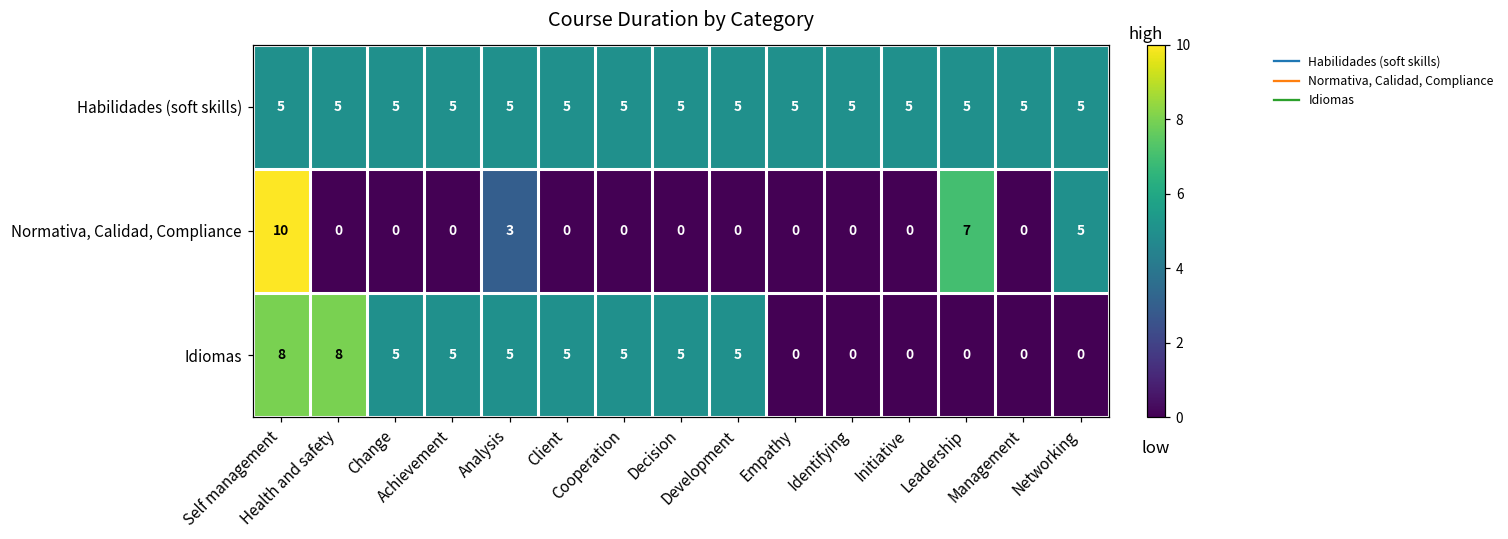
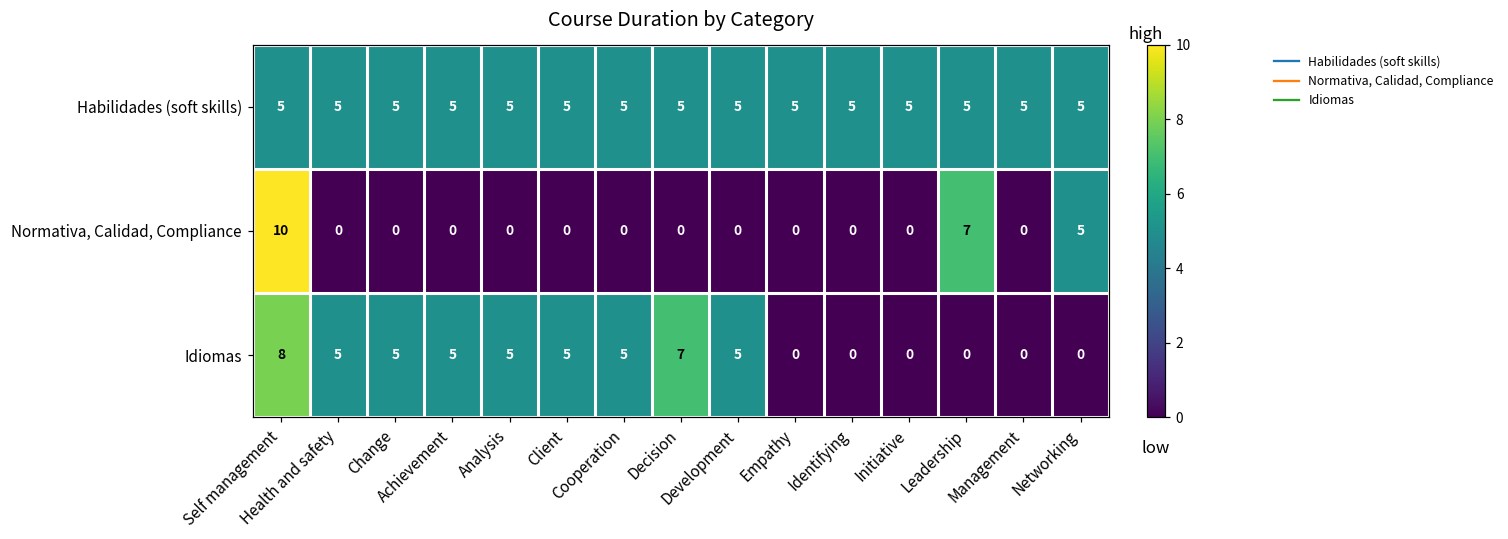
Normativa, Calidad, Compliance, Analysis: 3 -> 0
Idiomas, Health and safety: 8 -> 5
Idiomas, Decision: 5 -> 7
